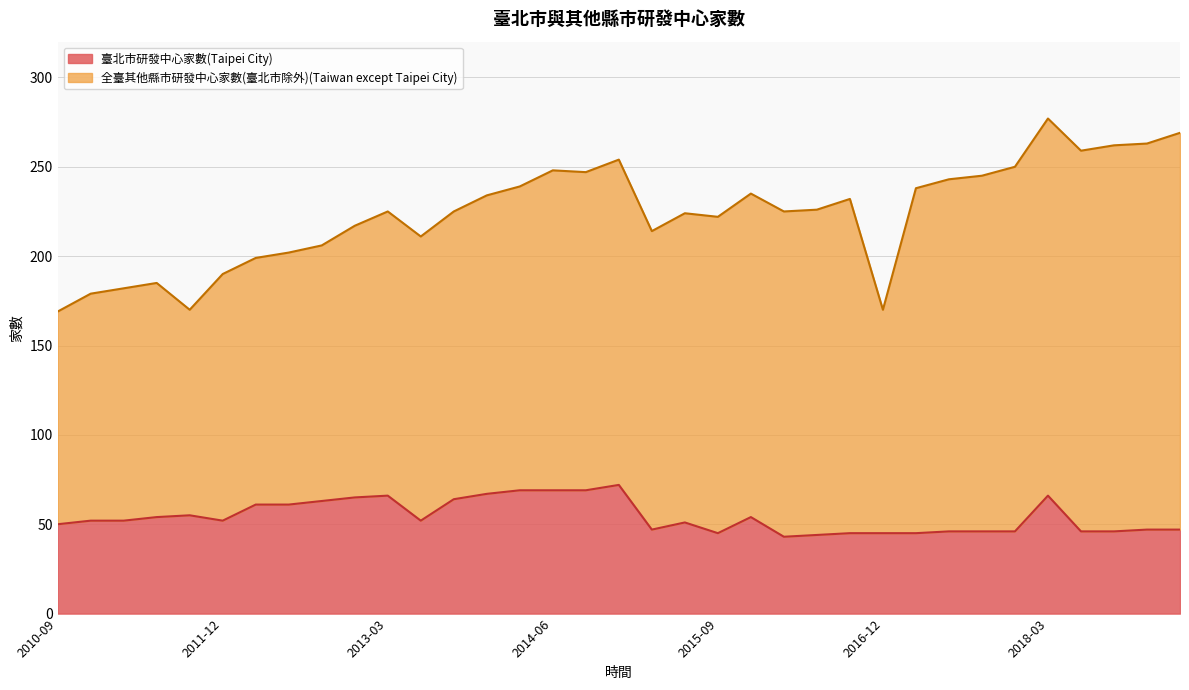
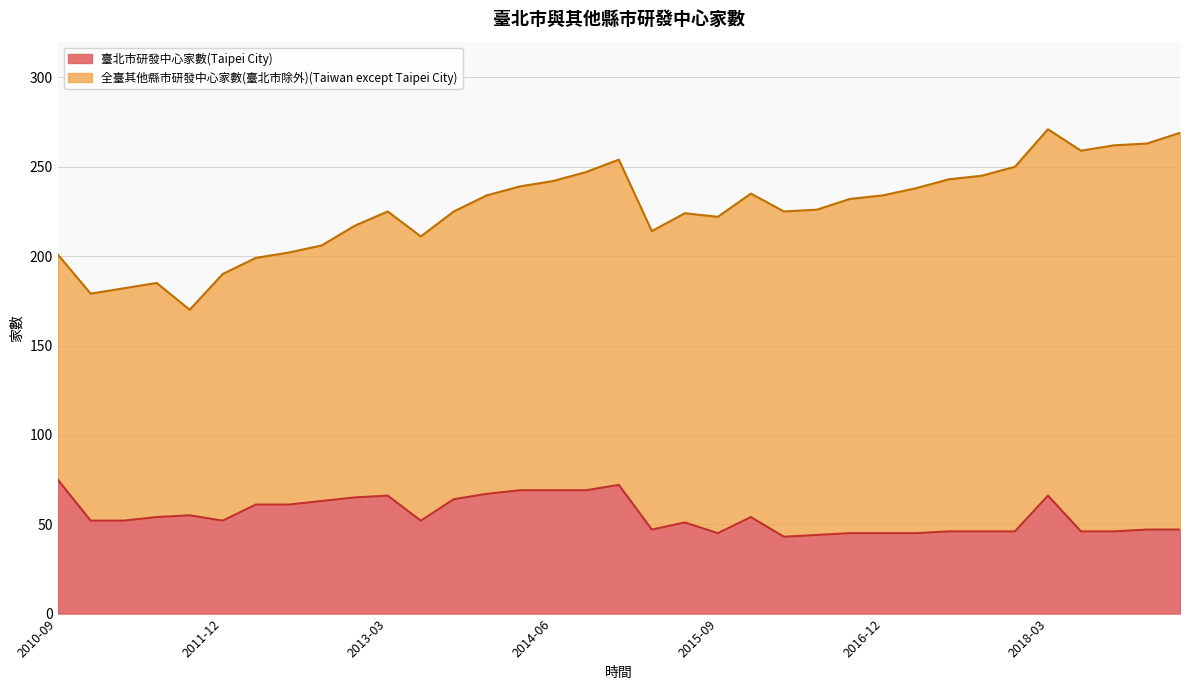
臺北市研發中心家數(Taipei City), 2010-09: 50 -> 75
全臺其他縣市研發中心家數(臺北市除外)(Taiwan except Taipei City), 2010-09: 119 -> 126
全臺其他縣市研發中心家數(臺北市除外)(Taiwan except Taipei City), 2014-06: 179 -> 173
全臺其他縣市研發中心家數(臺北市除外)(Taiwan except Taipei City), 2016-12: 125 -> 189
全臺其他縣市研發中心家數(臺北市除外)(Taiwan except Taipei City), 2018-03: 211 -> 205
